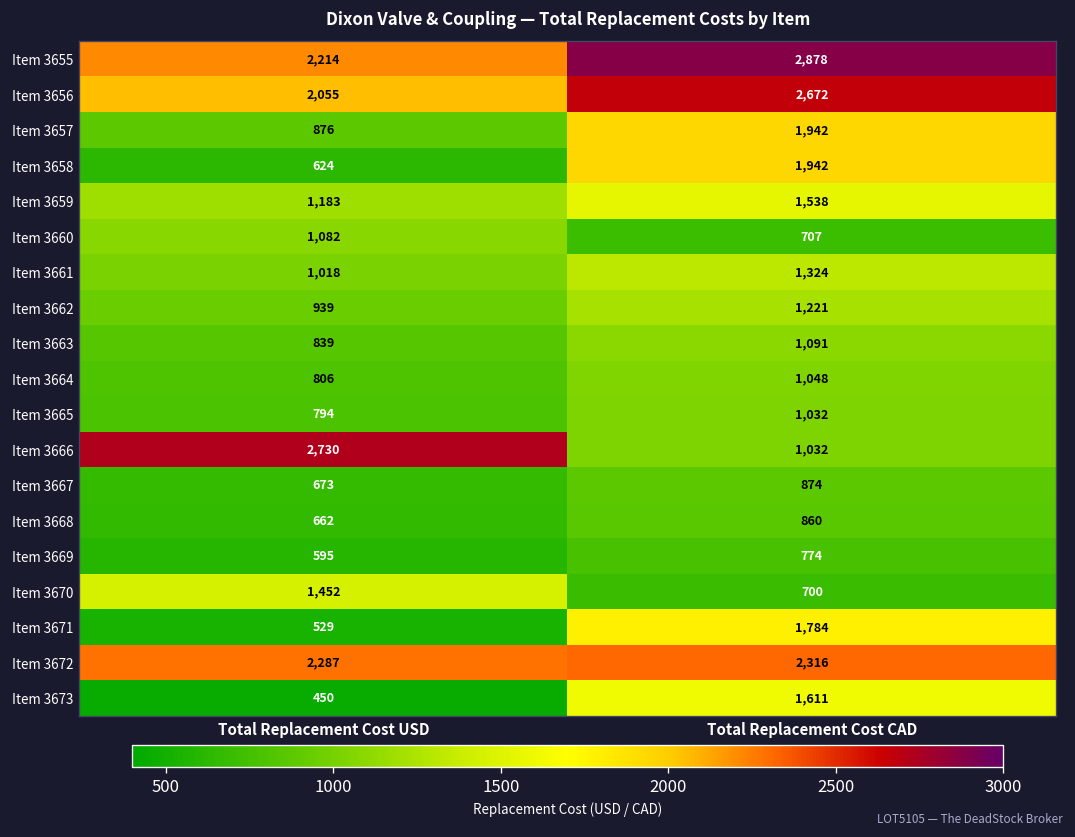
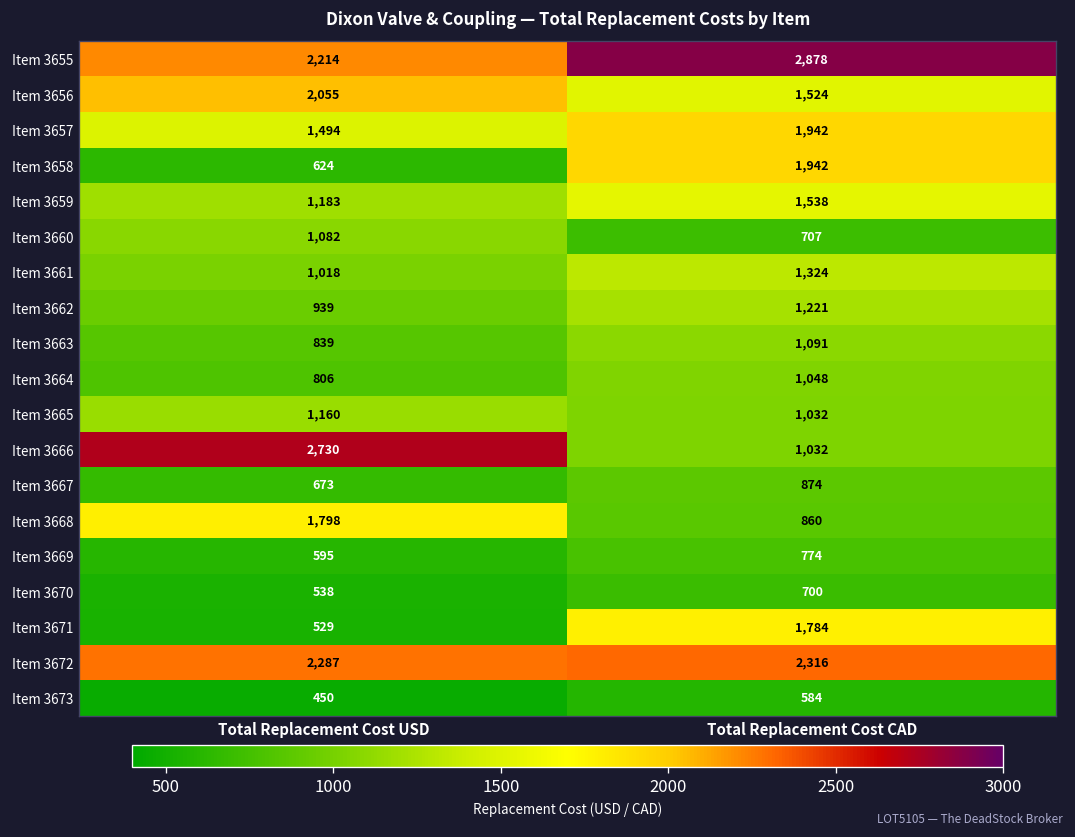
Item 3656, Total Replacement Cost CAD: 2,672 -> 1,524
Item 3657, Total Replacement Cost USD: 876 -> 1,494
Item 3665, Total Replacement Cost USD: 794 -> 1,160
Item 3668, Total Replacement Cost USD: 662 -> 1,798
Item 3670, Total Replacement Cost USD: 1,452 -> 538
Item 3673, Total Replacement Cost CAD: 1,611 -> 584
